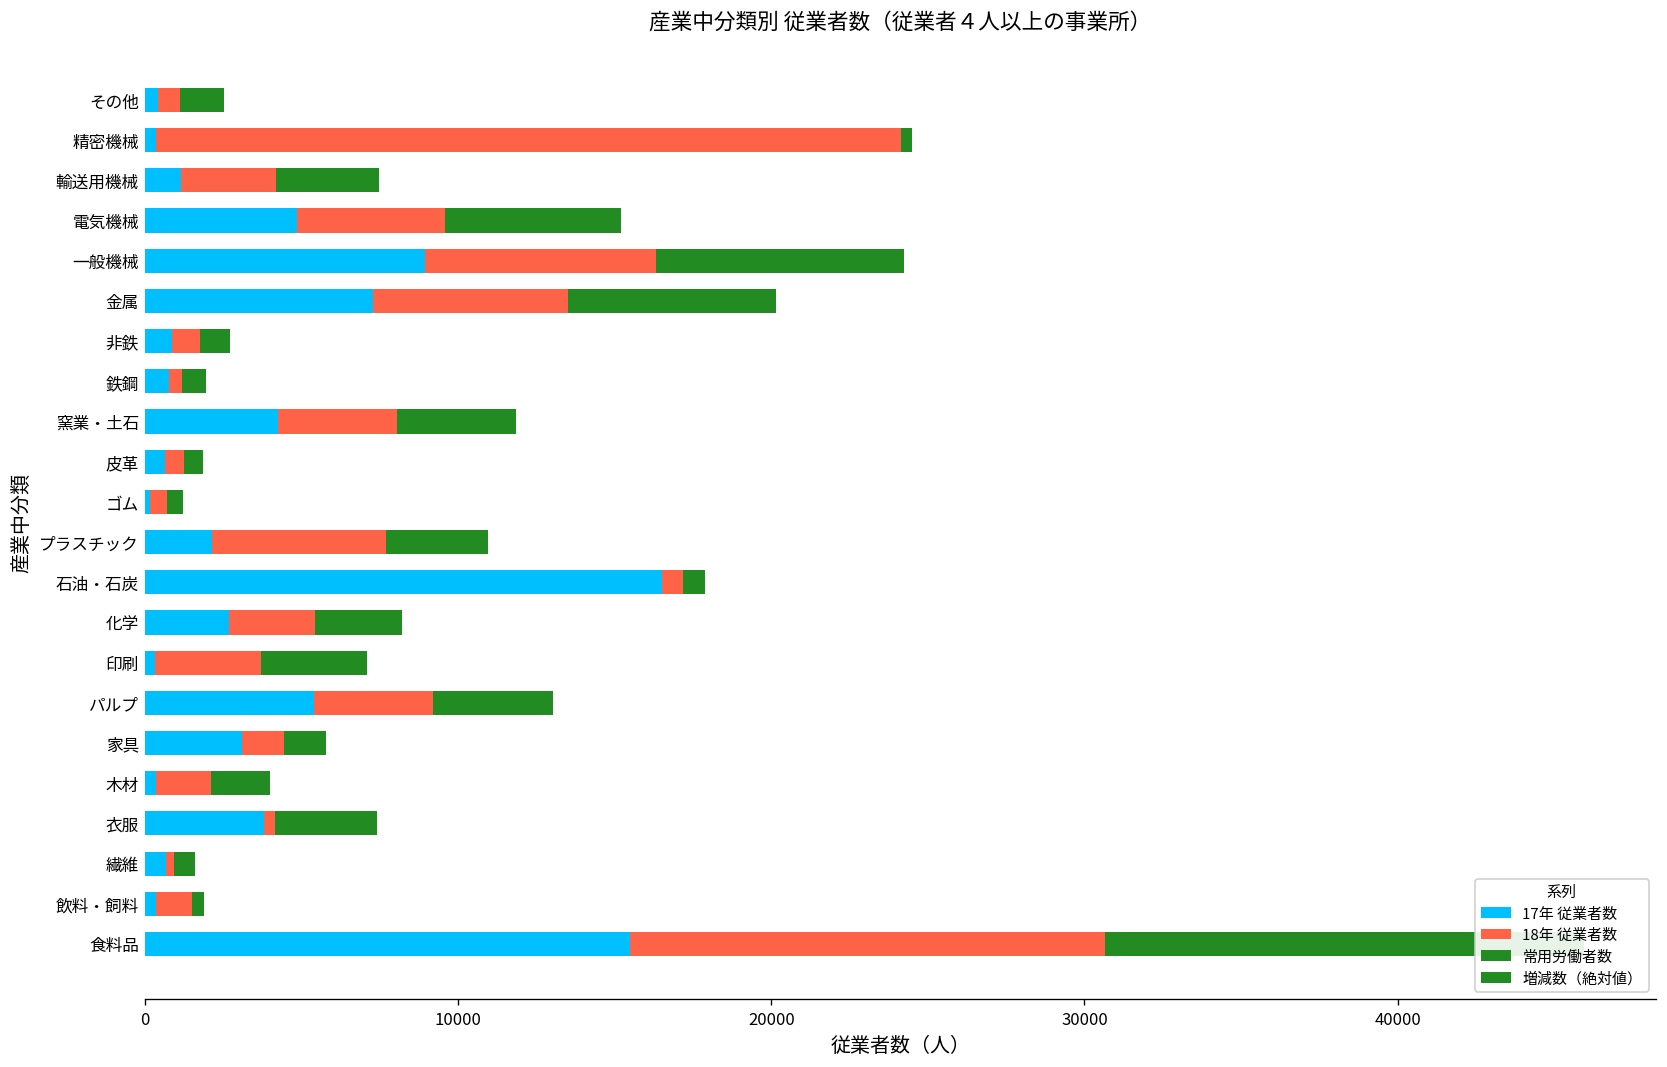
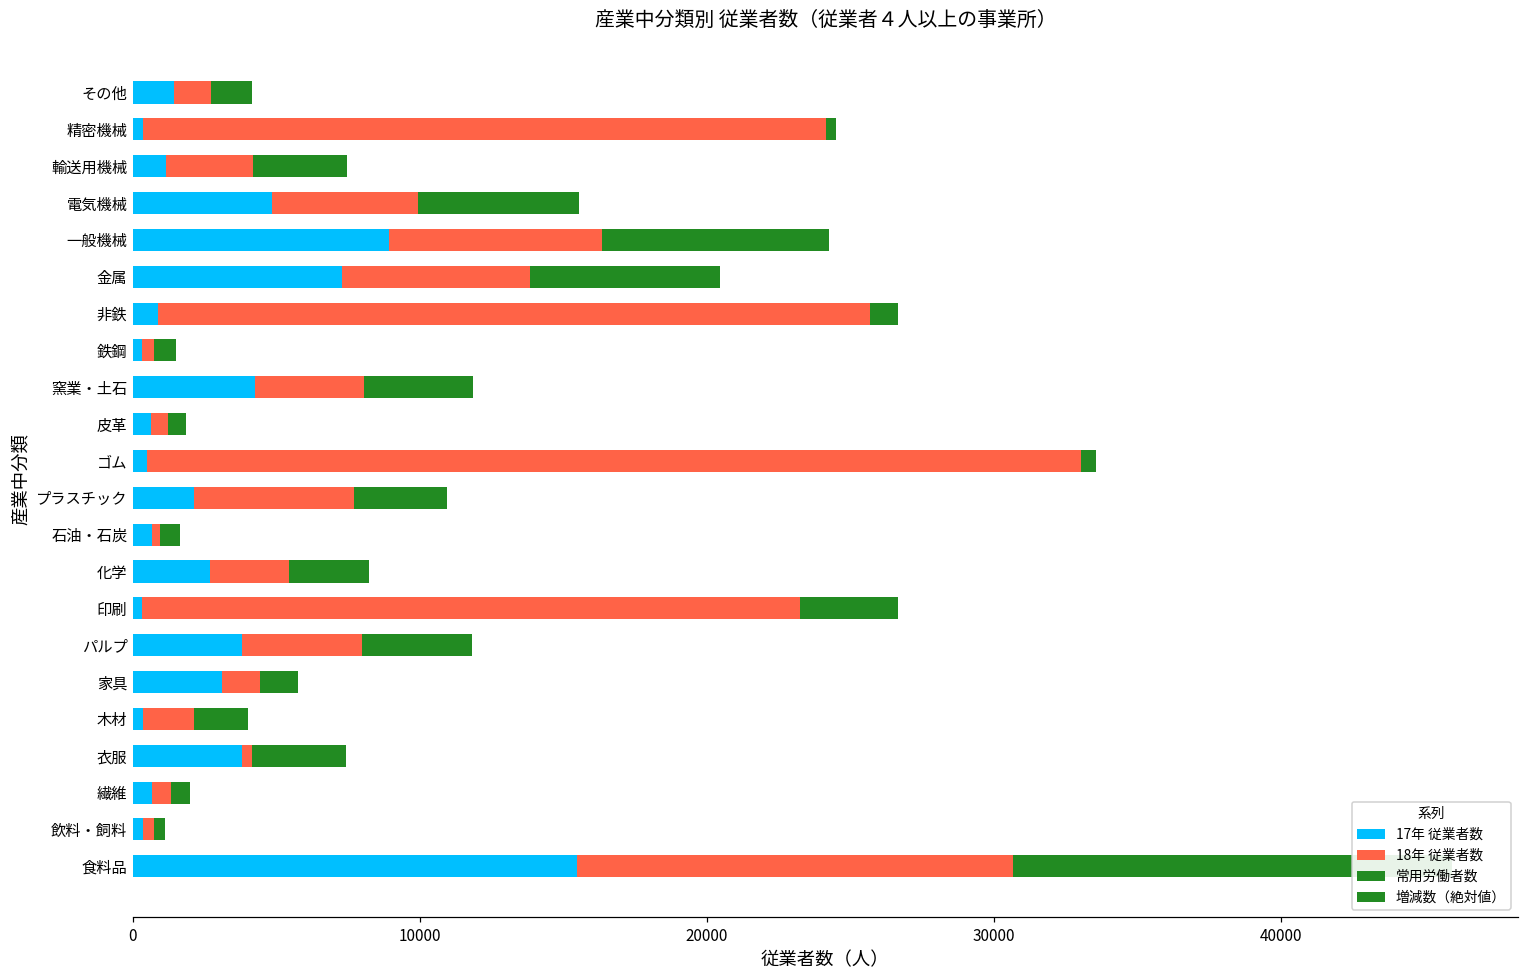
17年 従業者数, その他: 400 -> 1400
18年 従業者数, その他: 700 -> 1300
18年 従業者数, 電気機械: 4700 -> 5100
18年 従業者数, 金属: 6200 -> 6600
18年 従業者数, 非鉄: 900 -> 24800
17年 従業者数, 鉄鋼: 800 -> 300
17年 従業者数, ゴム: 200 -> 500
18年 従業者数, ゴム: 500 -> 32500
17年 従業者数, 石油・石炭: 16500 -> 700
18年 従業者数, 石油・石炭: 700 -> 300
18年 従業者数, 印刷: 3400 -> 22900
17年 従業者数, パルプ: 5400 -> 3800
18年 従業者数, パルプ: 3800 -> 4200
18年 従業者数, 繊維: 300 -> 700
18年 従業者数, 飲料・飼料: 1100 -> 400
